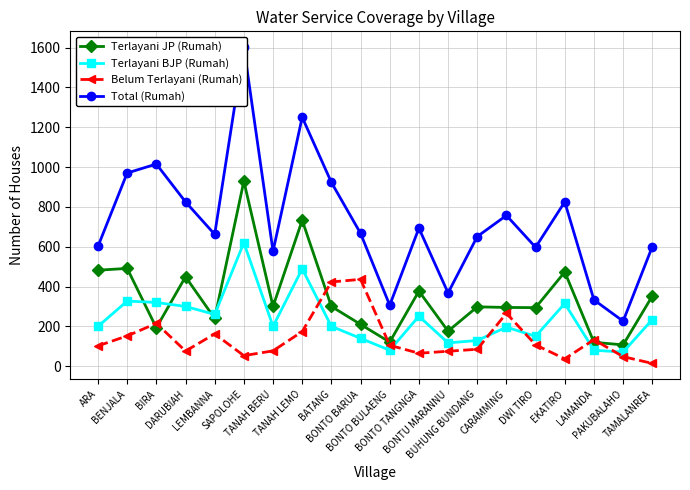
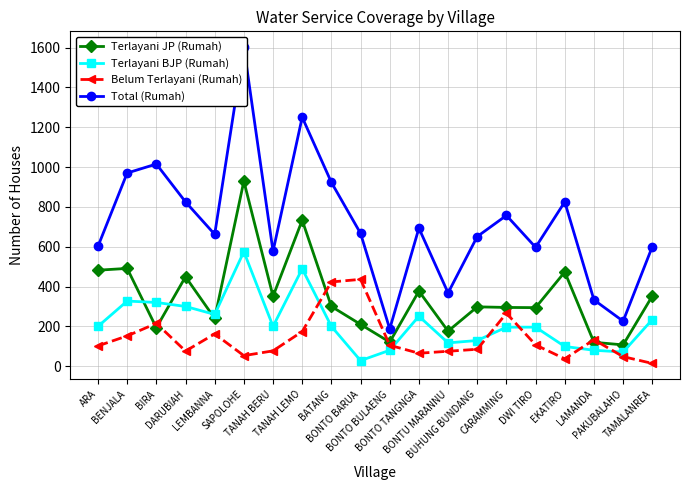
Terlayani BJP (Rumah), SAPOLOHE: 620 -> 580
Terlayani JP (Rumah), TANAH BERU: 300 -> 350
Terlayani BJP (Rumah), BONTO BARUA: 140 -> 30
Total (Rumah), BONTO BULAENG: 310 -> 190
Terlayani BJP (Rumah), DWI TIRO: 150 -> 200
Terlayani BJP (Rumah), EKATIRO: 320 -> 100
